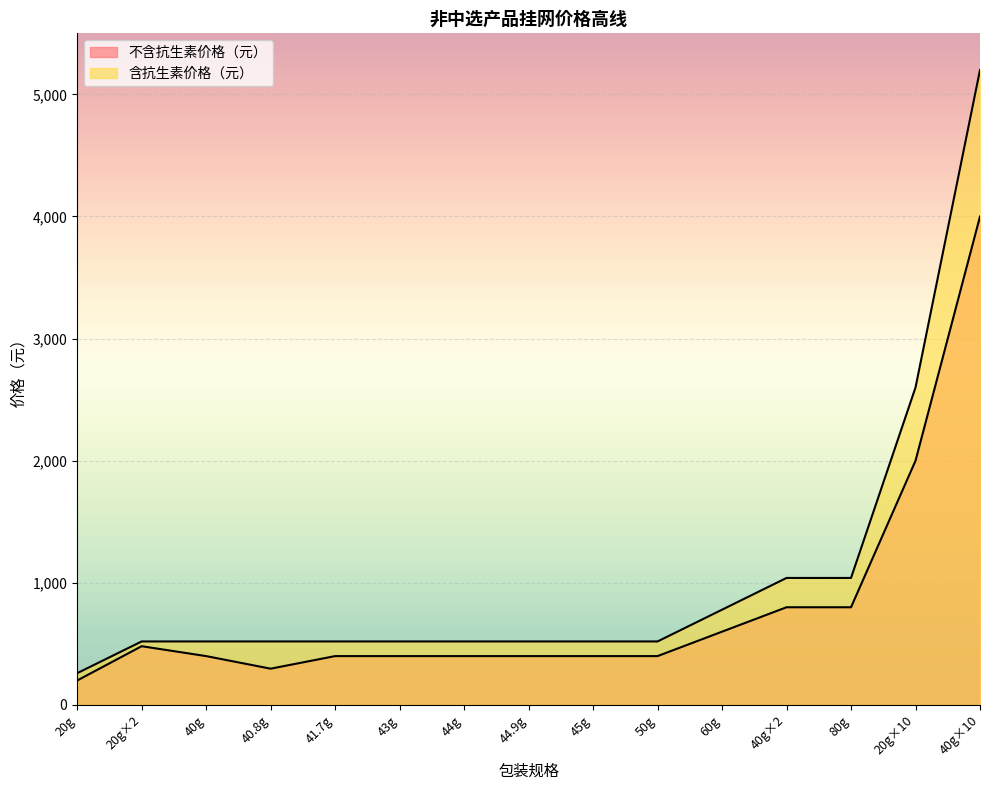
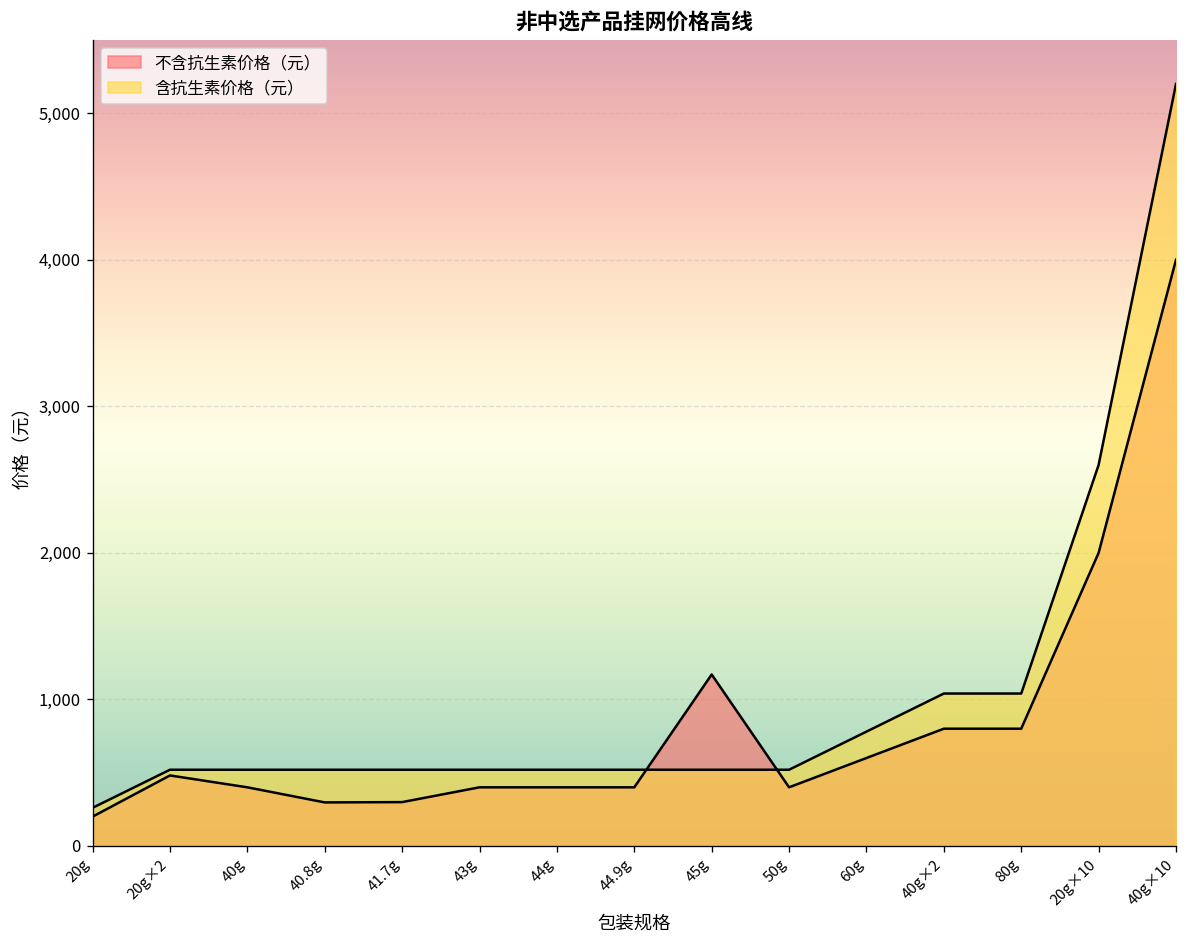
不含抗生素价格（元）, 41.7g: 400 -> 300
不含抗生素价格（元）, 45g: 400 -> 1,170
